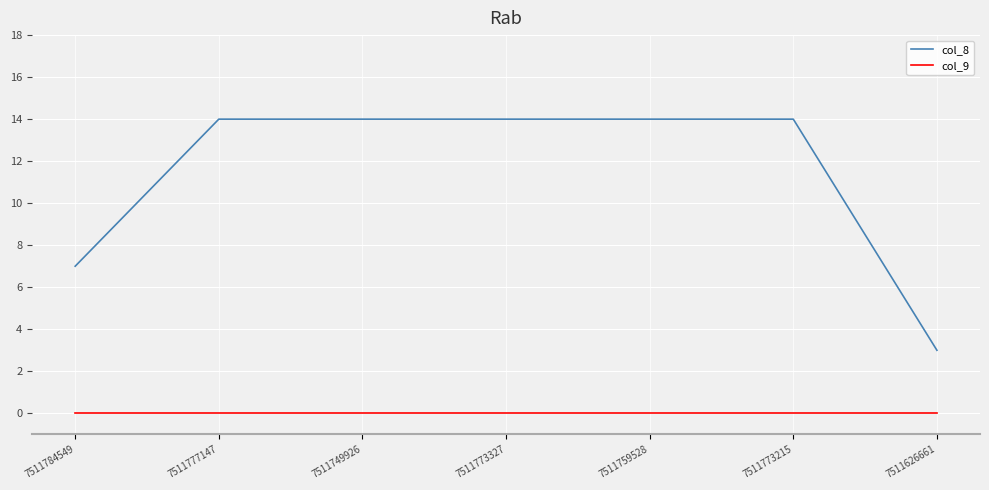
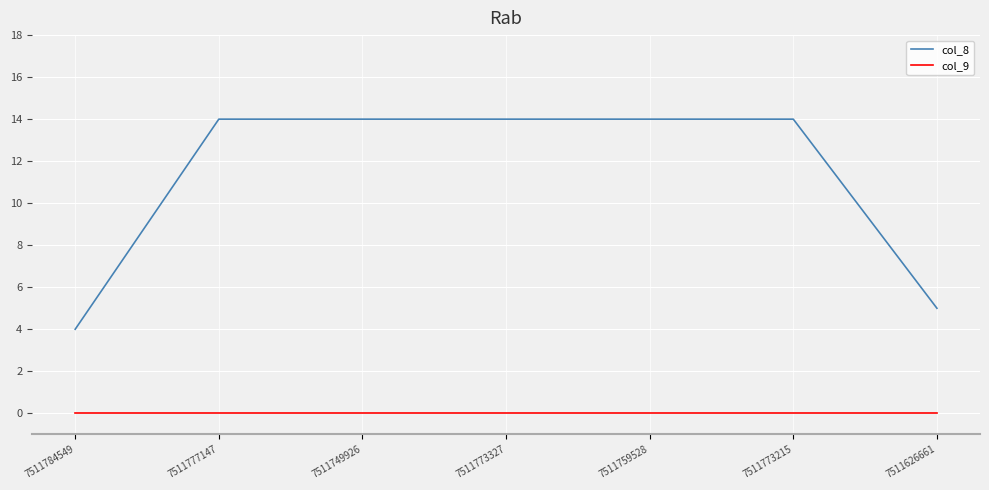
col_8, 7511784549: 7 -> 4
col_8, 7511626661: 3 -> 5
